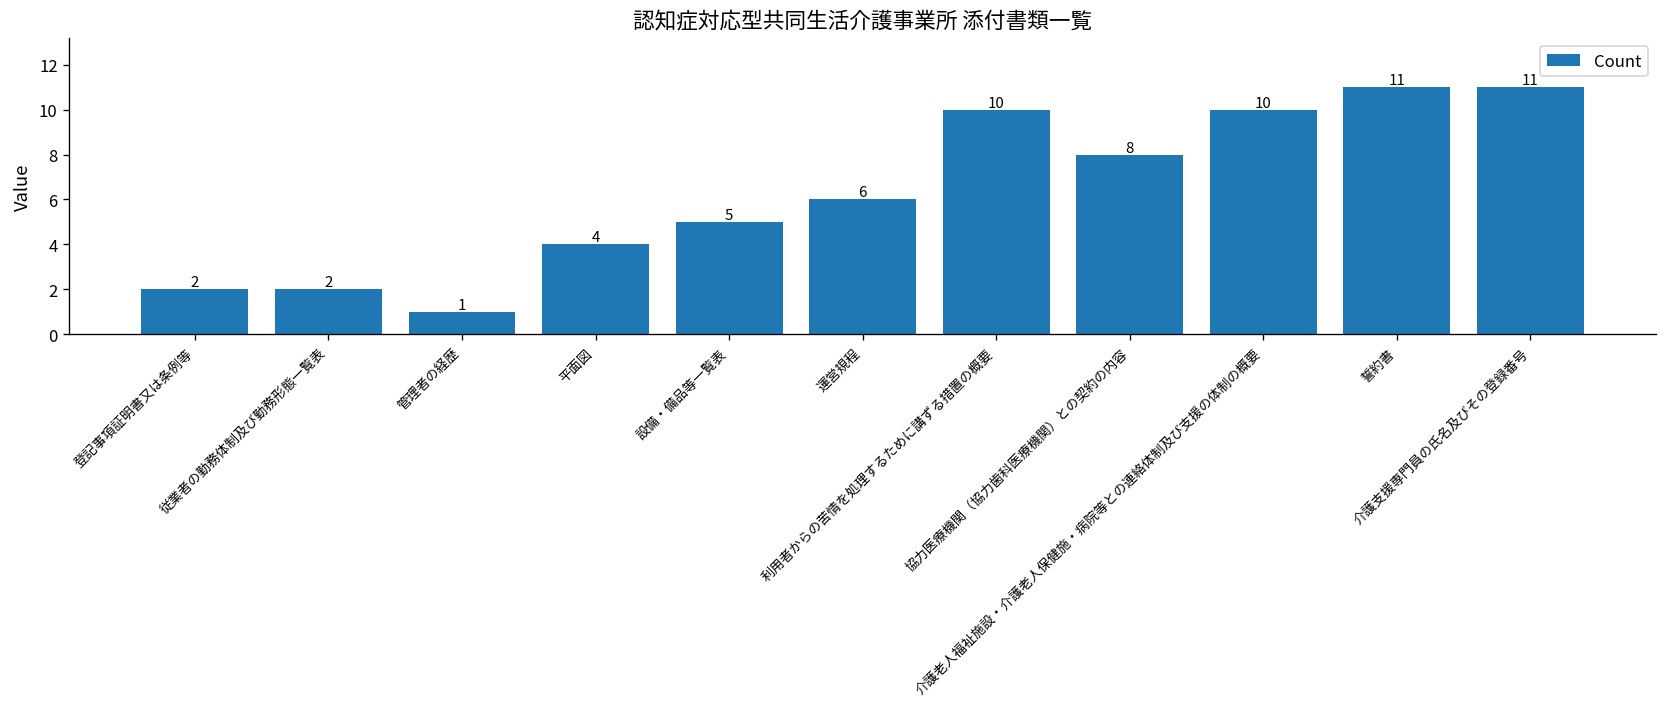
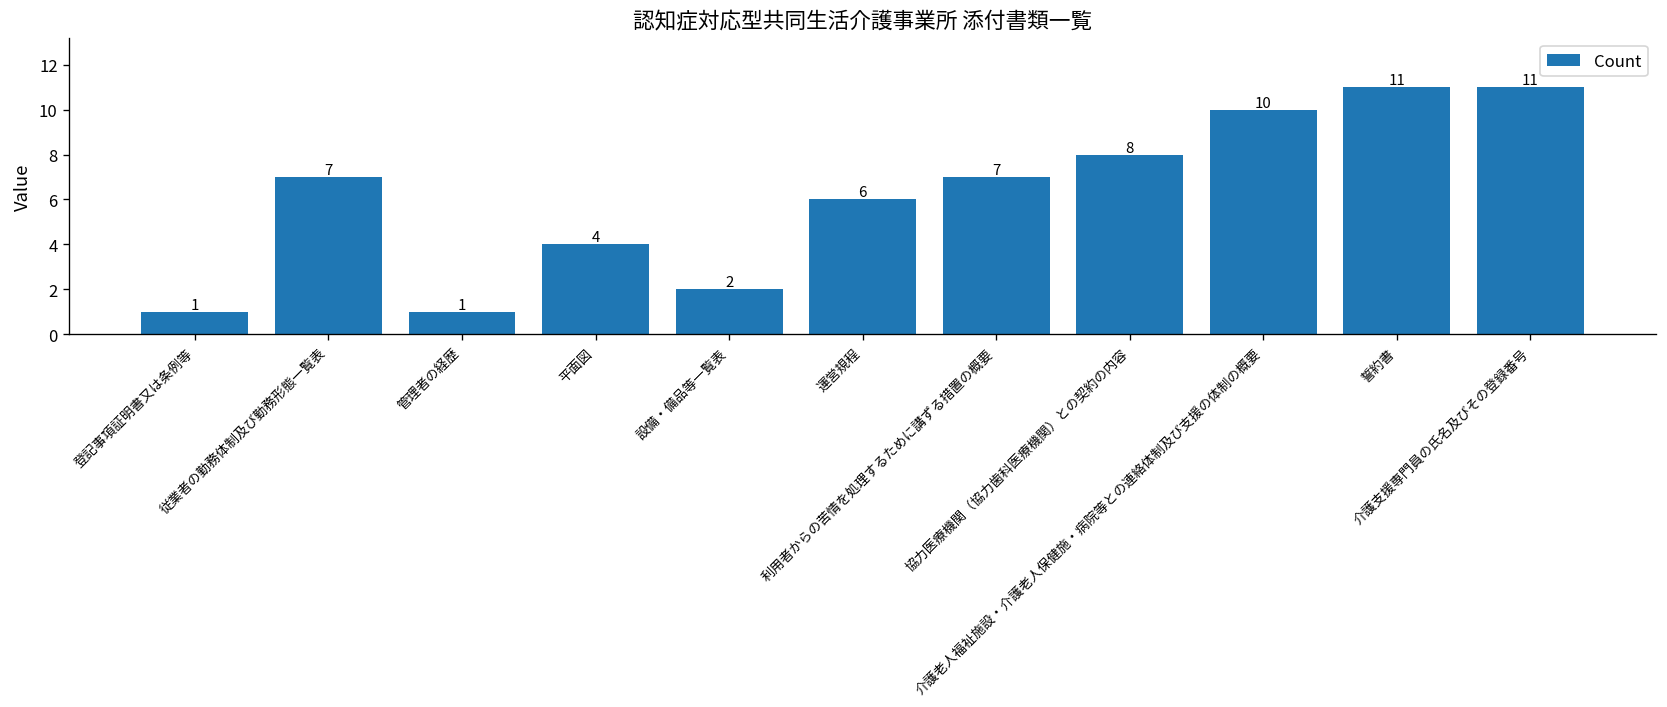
登記事項証明書又は条例等: 2 -> 1
従業者の勤務体制及び勤務形態一覧表: 2 -> 7
設備・備品等一覧表: 5 -> 2
利用者からの苦情を処理するために講ずる措置の概要: 10 -> 7
